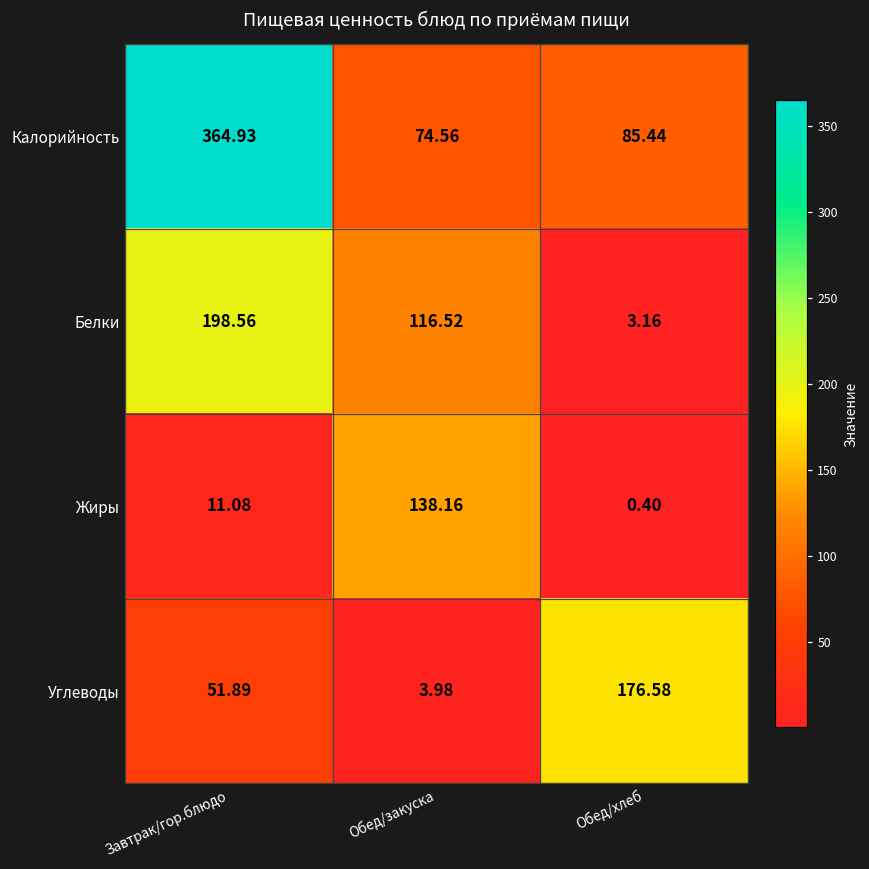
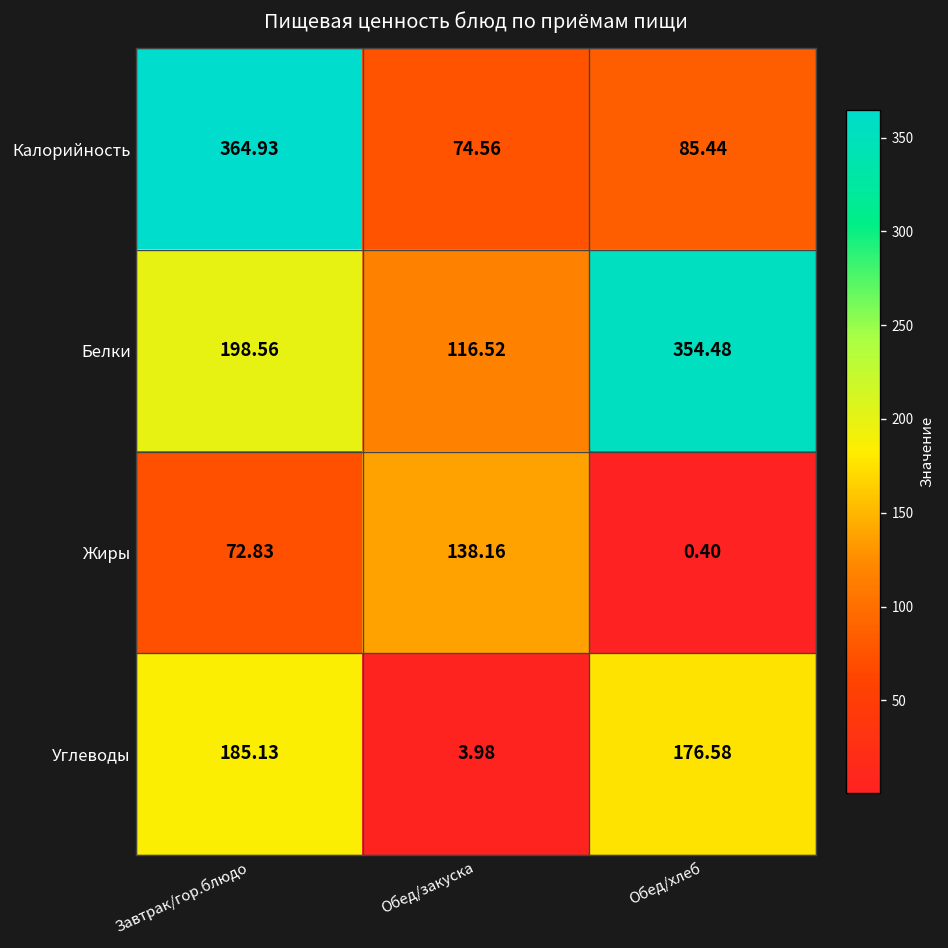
Белки, Обед/хлеб: 3.16 -> 354.48
Жиры, Завтрак/гор.блюдо: 11.08 -> 72.83
Углеводы, Завтрак/гор.блюдо: 51.89 -> 185.13
